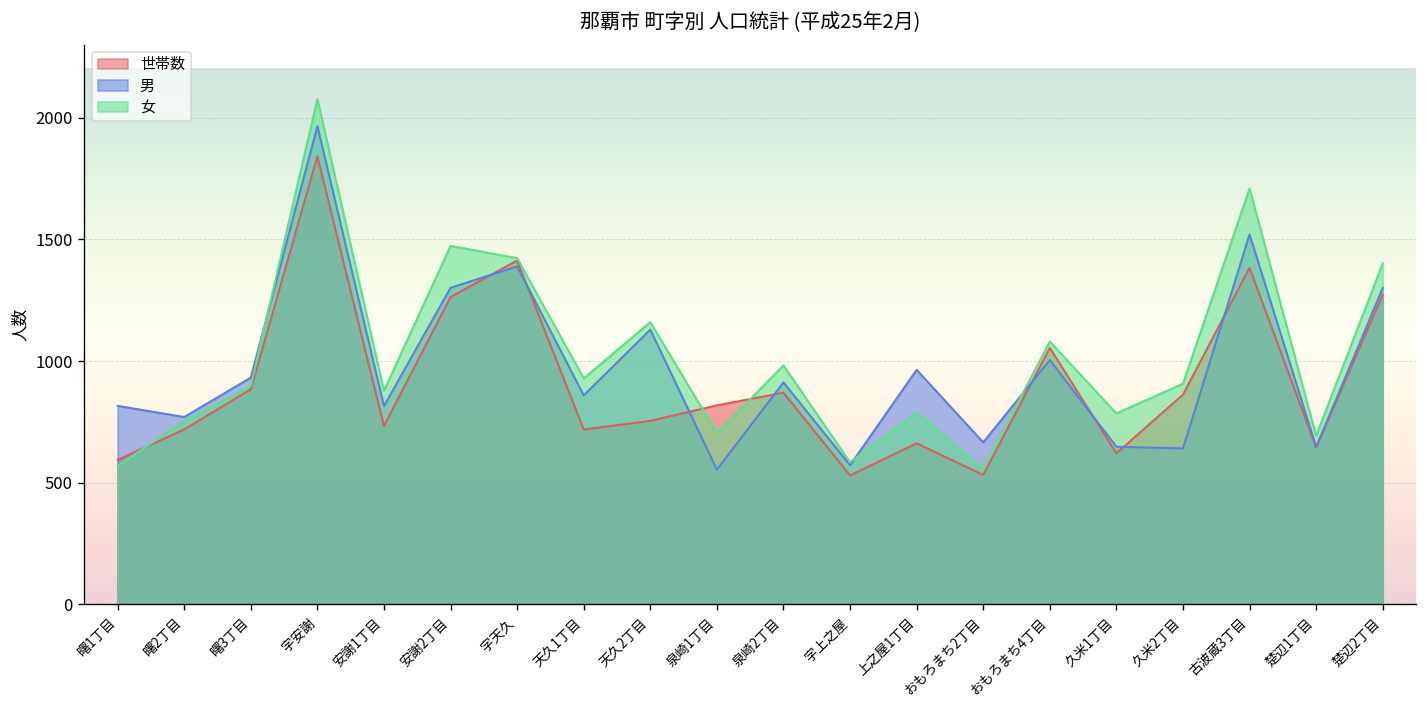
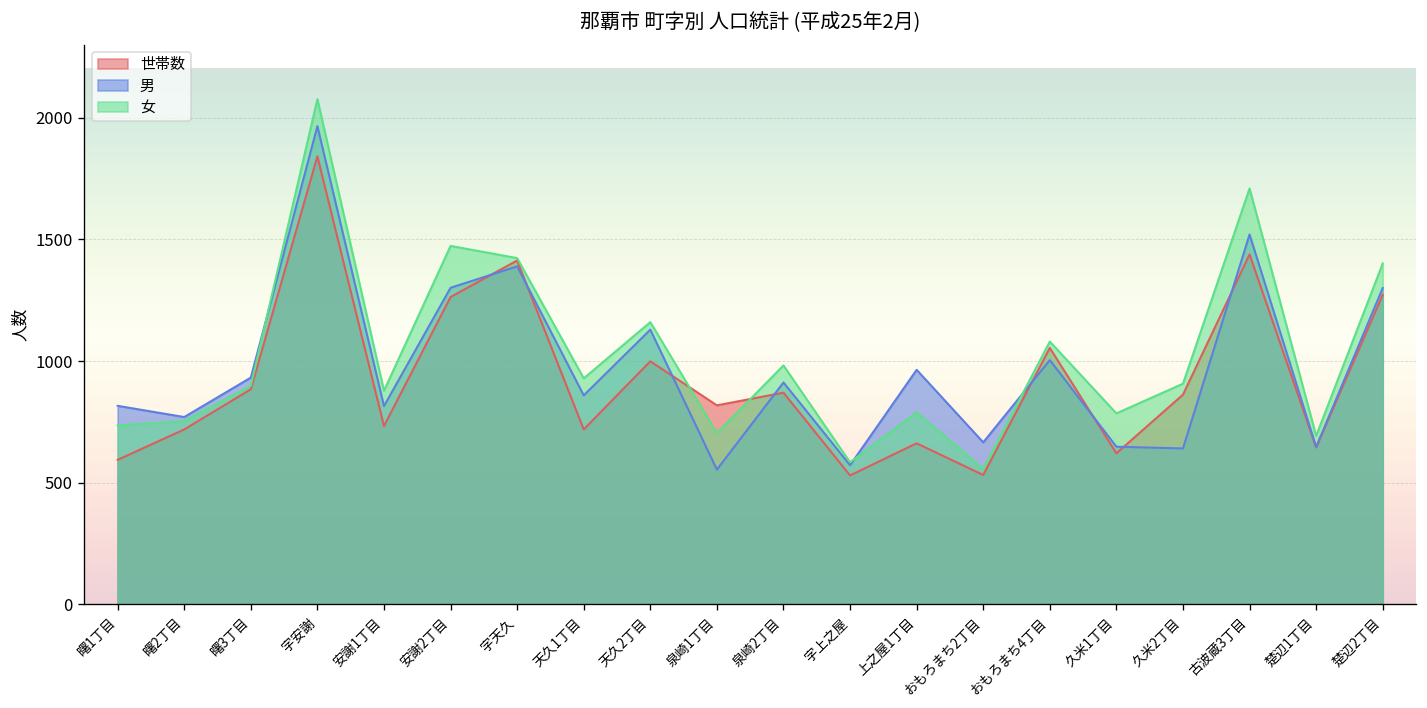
女, 曙1丁目: 570 -> 740
世帯数, 天久2丁目: 750 -> 1000
世帯数, 古波蔵3丁目: 1380 -> 1440
